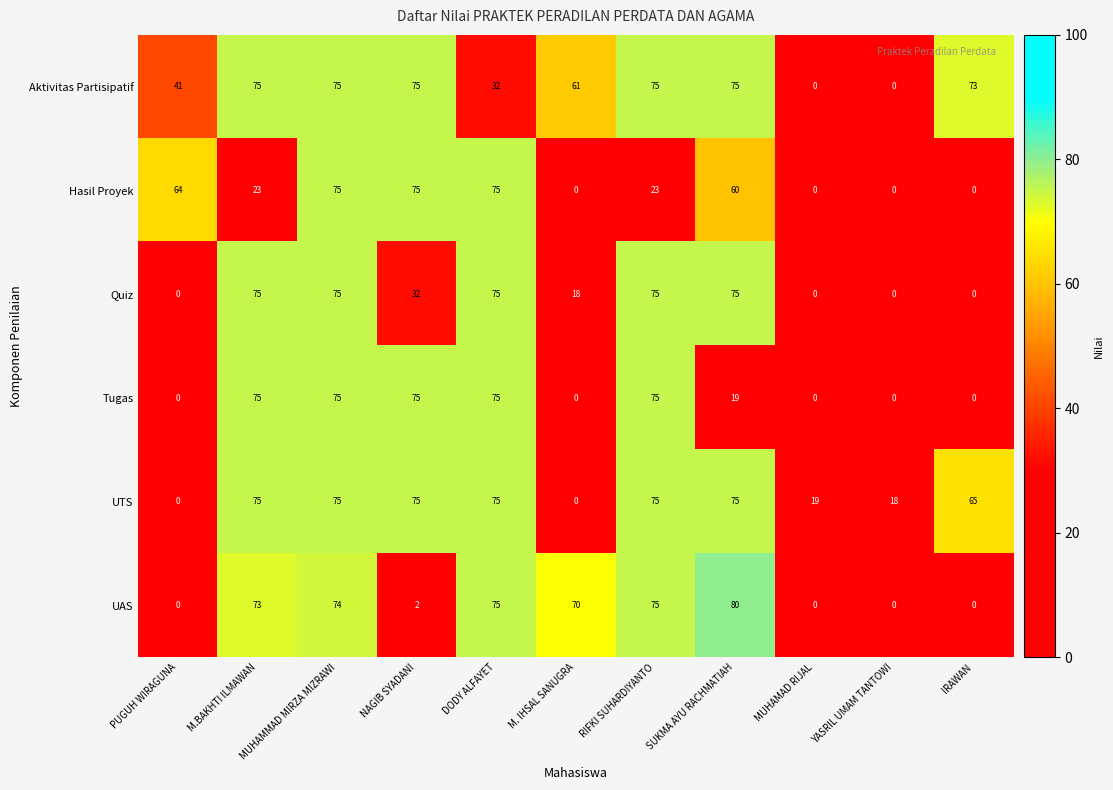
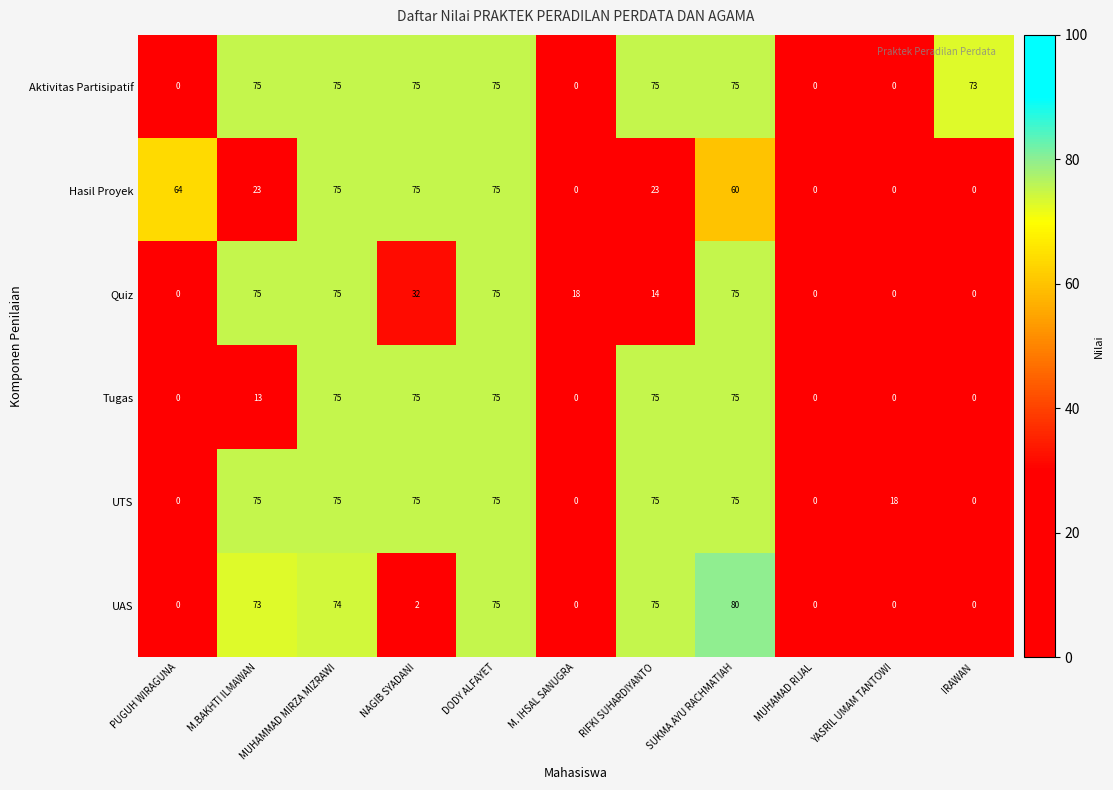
Aktivitas Partisipatif, PUGUH WIRAGUNA: 41 -> 0
Aktivitas Partisipatif, DODY ALFAYET: 32 -> 75
Aktivitas Partisipatif, M. IHSAL SANUGRA: 61 -> 0
Quiz, RIFKI SUHARDIYANTO: 75 -> 14
Tugas, M.BAKHTI ILMAWAN: 75 -> 13
Tugas, SUKMA AYU RACHMATIAH: 19 -> 75
UTS, MUHAMAD RIJAL: 19 -> 0
UTS, IRAWAN: 65 -> 0
UAS, M. IHSAL SANUGRA: 70 -> 0
